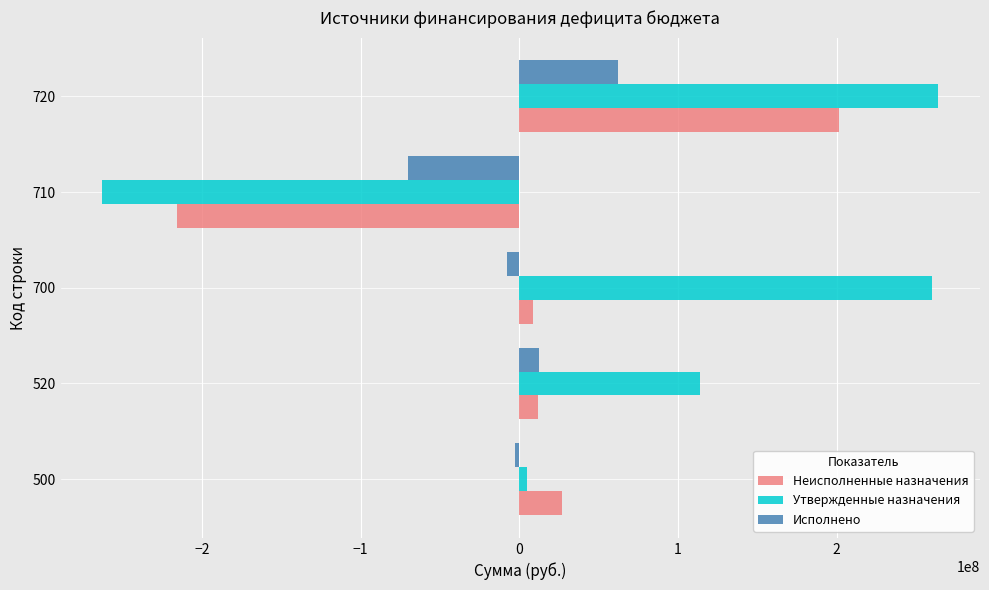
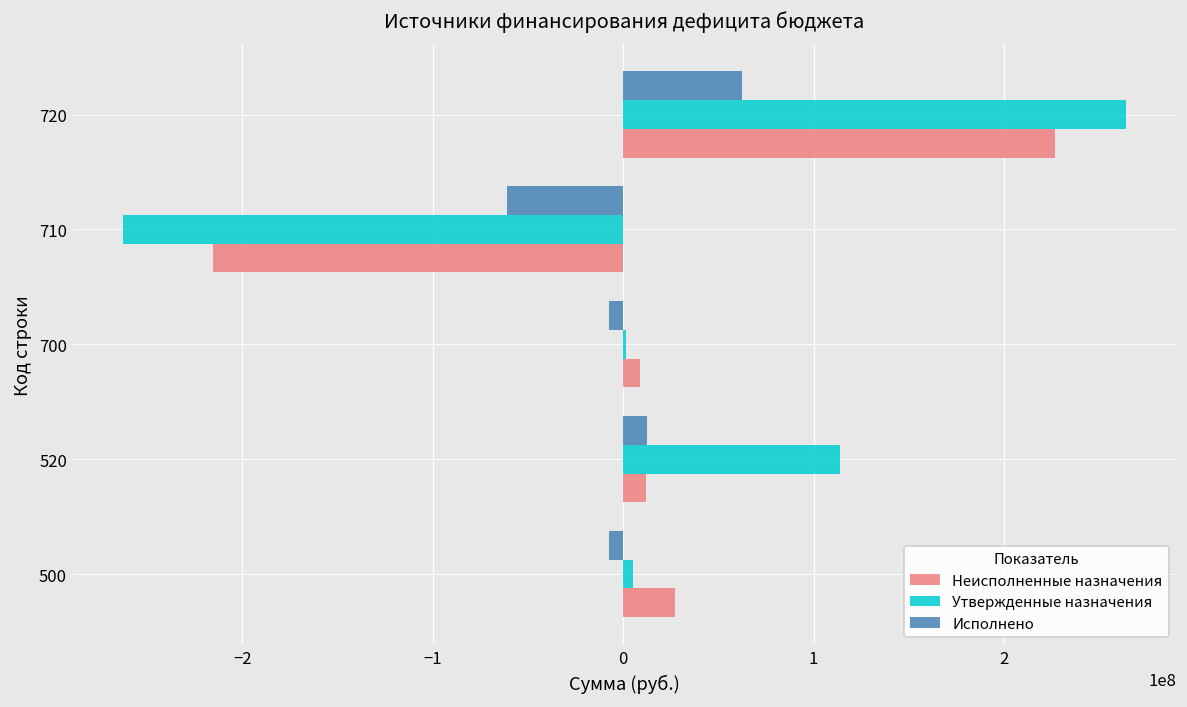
Неисполненные назначения, 720: 202000000 -> 227000000
Исполнено, 710: -70000000 -> -61000000
Утвержденные назначения, 700: 260000000 -> 1000000
Исполнено, 500: -3000000 -> -8000000
